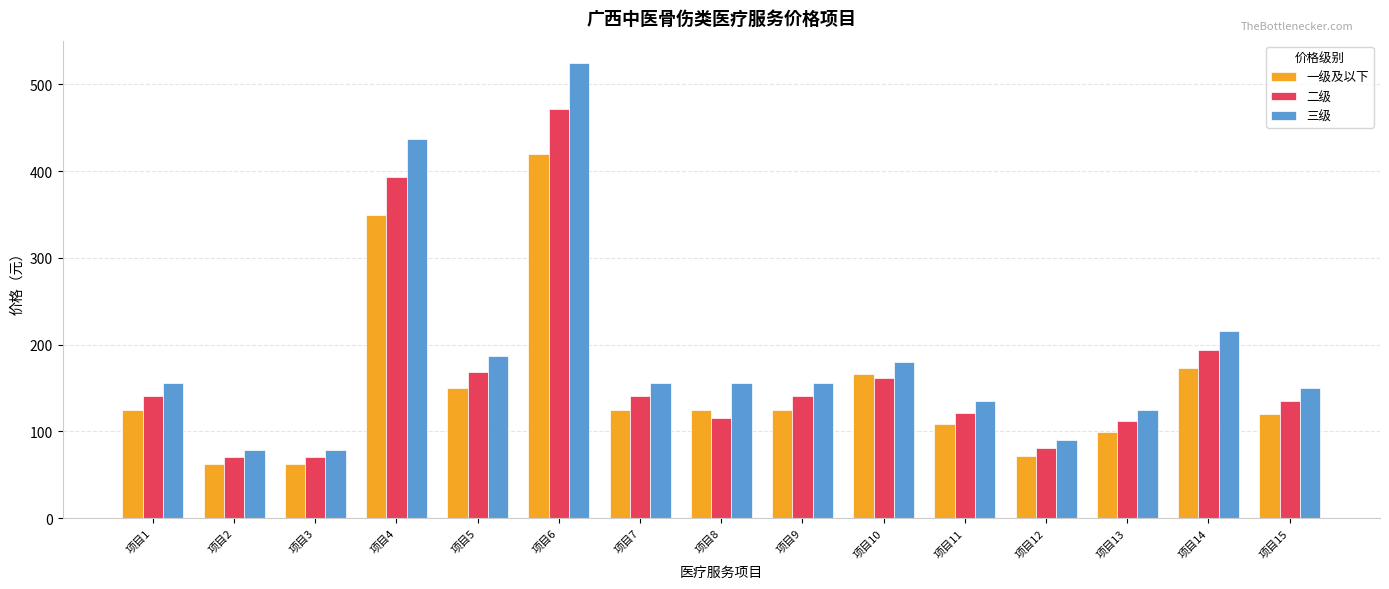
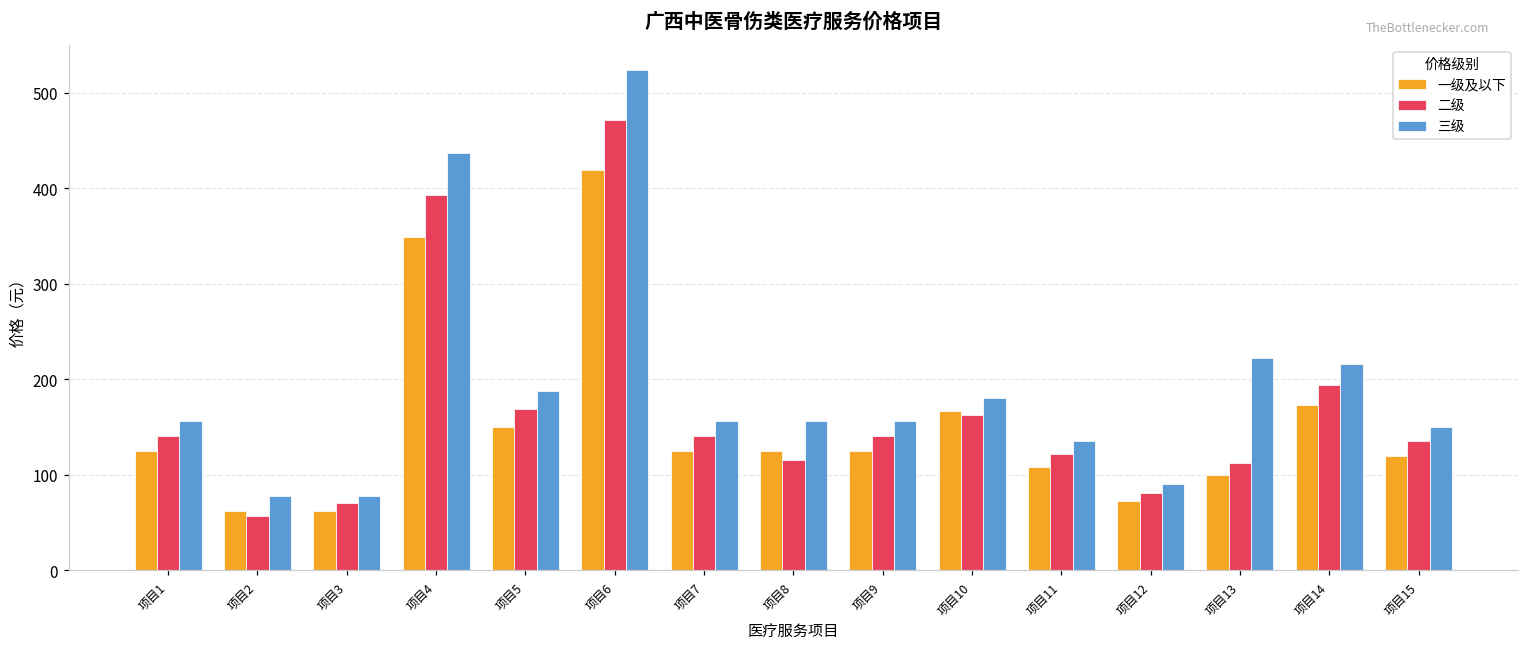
二级, 项目2: 70 -> 60
三级, 项目13: 120 -> 220
